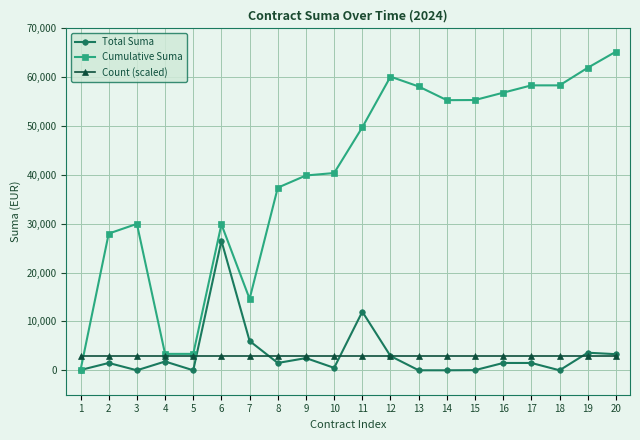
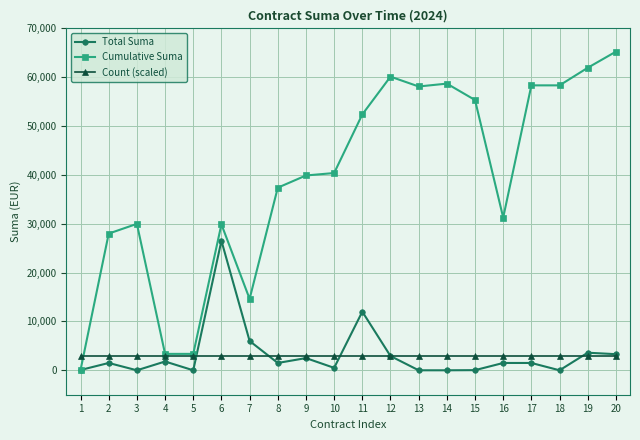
Cumulative Suma, 11: 50,000 -> 52,000
Cumulative Suma, 14: 55,000 -> 59,000
Cumulative Suma, 16: 57,000 -> 31,000
